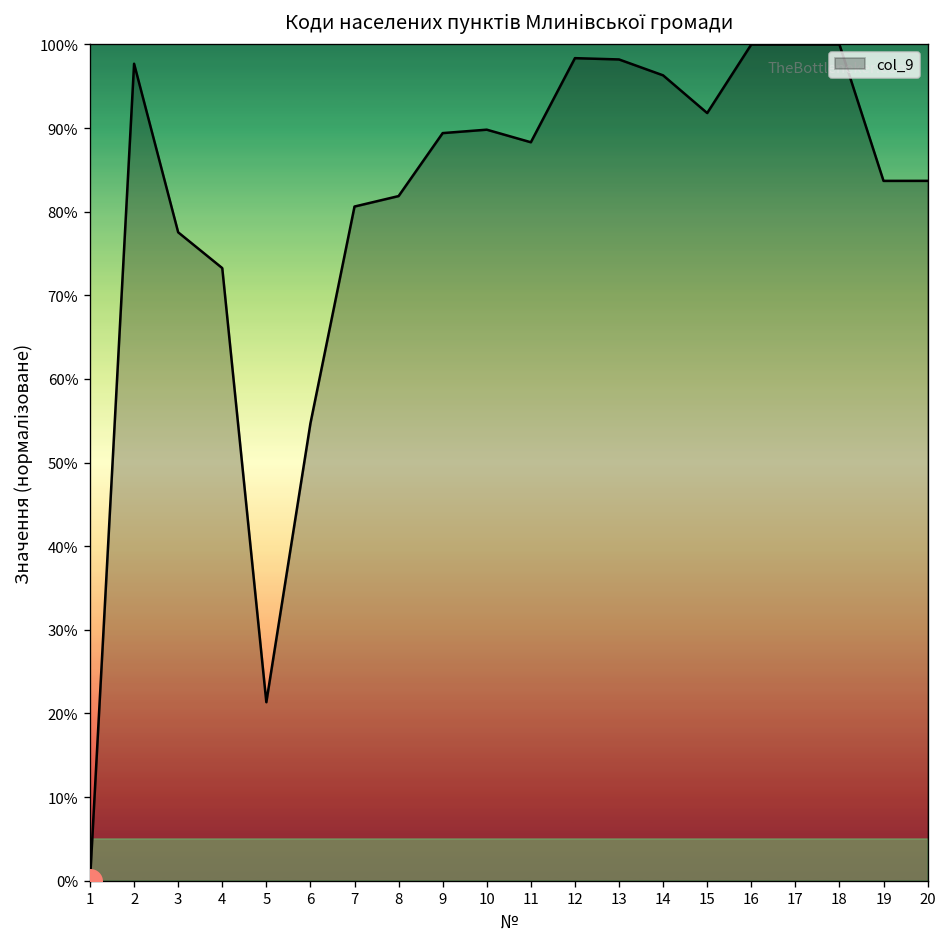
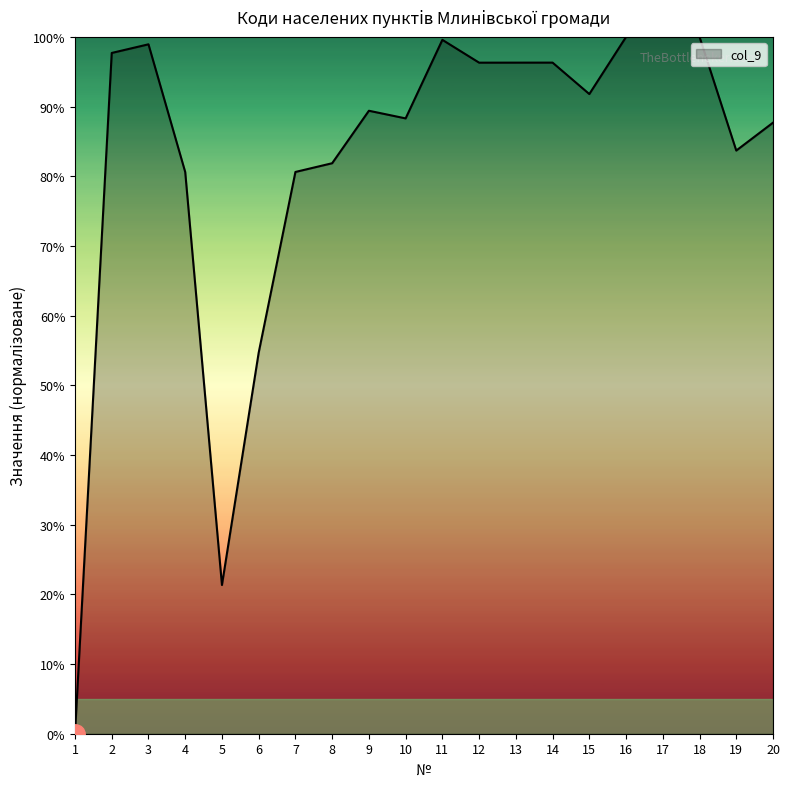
col_9, 3: 78% -> 99%
col_9, 4: 73% -> 81%
col_9, 10: 90% -> 88%
col_9, 11: 88% -> 100%
col_9, 12: 98% -> 96%
col_9, 13: 98% -> 96%
col_9, 20: 84% -> 88%
